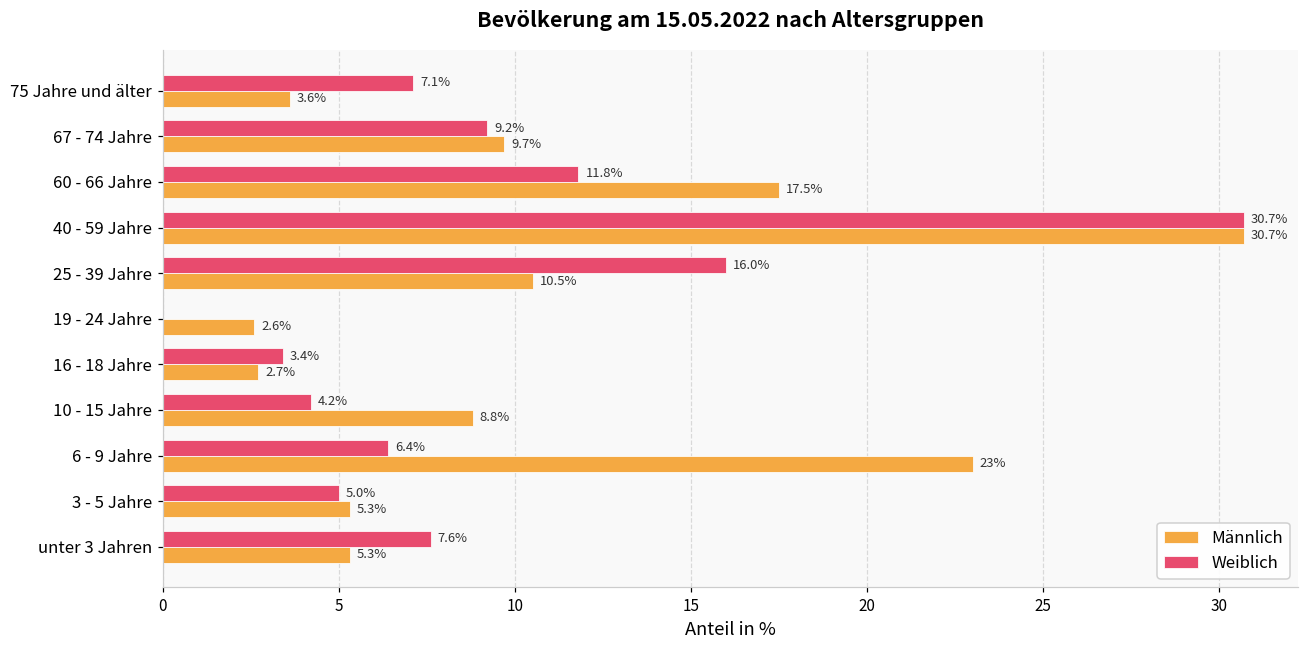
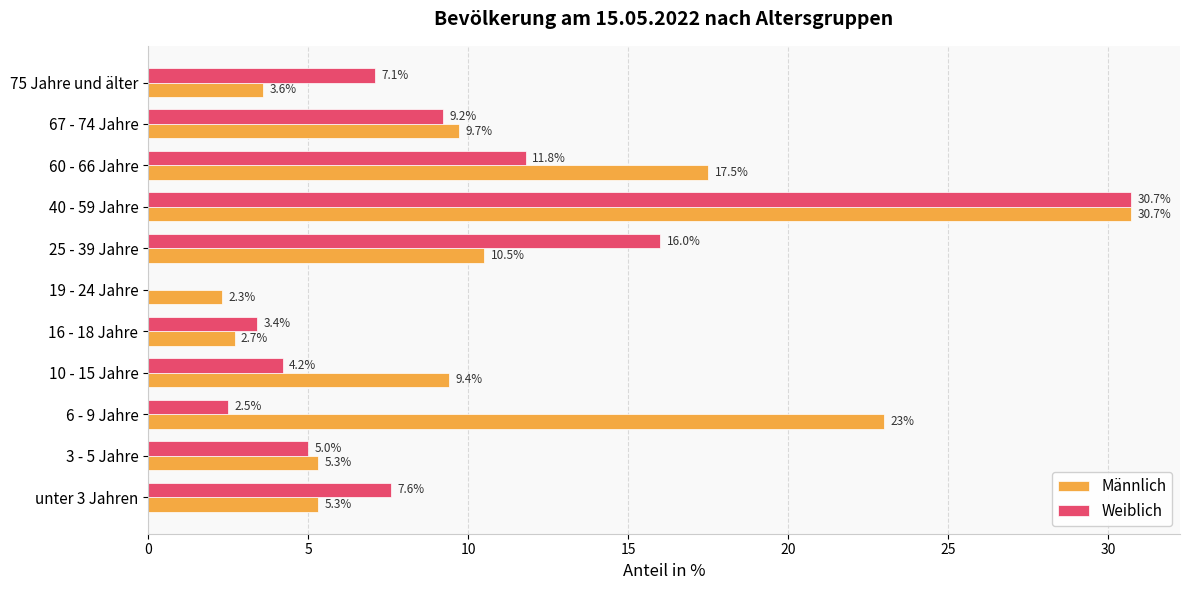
Männlich, 19 - 24 Jahre: 2.6% -> 2.3%
Männlich, 10 - 15 Jahre: 8.8% -> 9.4%
Weiblich, 6 - 9 Jahre: 6.4% -> 2.5%
